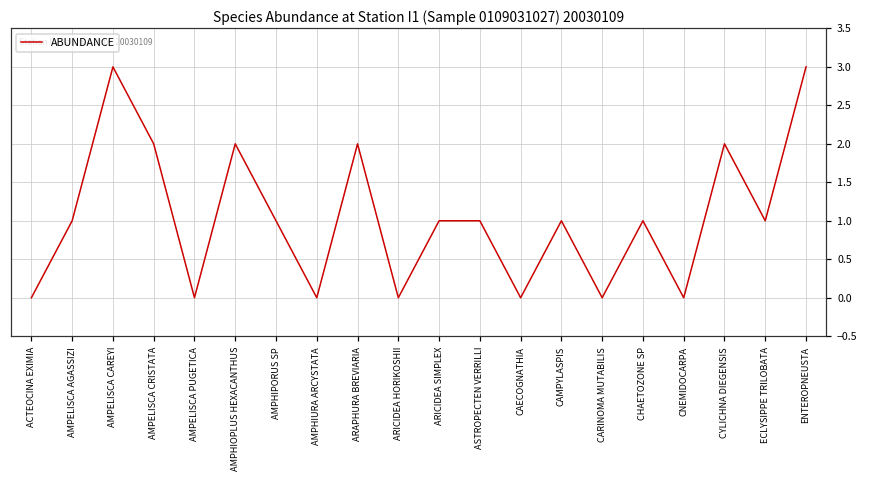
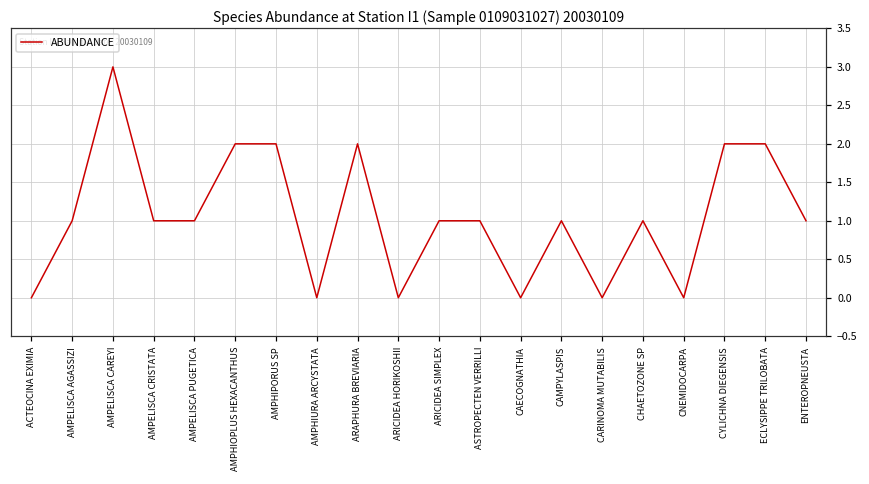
AMPELISCA CRISTATA: 2 -> 1
AMPELISCA PUGETICA: 0 -> 1
AMPHIPORUS SP: 1 -> 2
ECLYSIPPE TRILOBATA: 1 -> 2
ENTEROPNEUSTA: 3 -> 1
